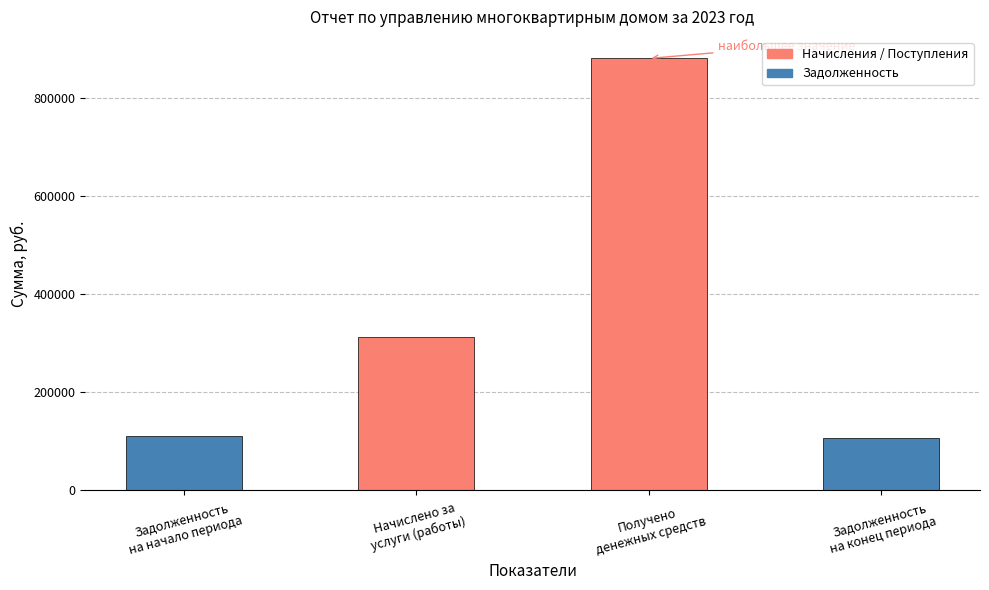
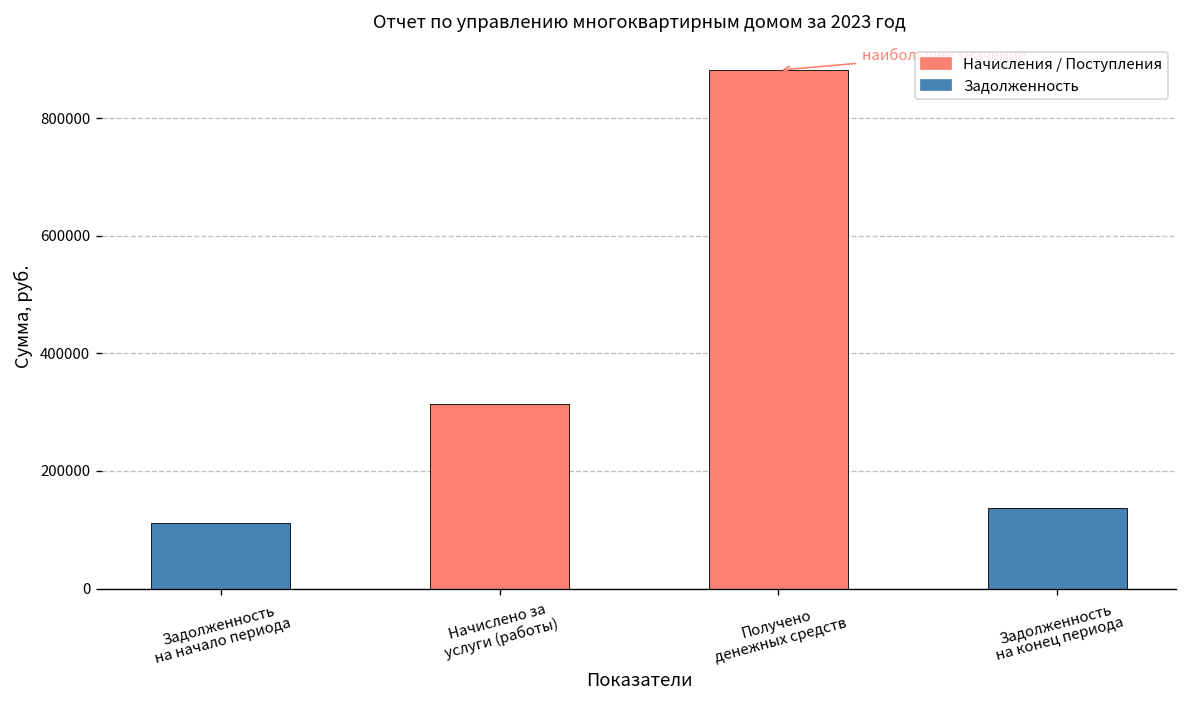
Задолженность на конец периода: 110000 -> 140000
